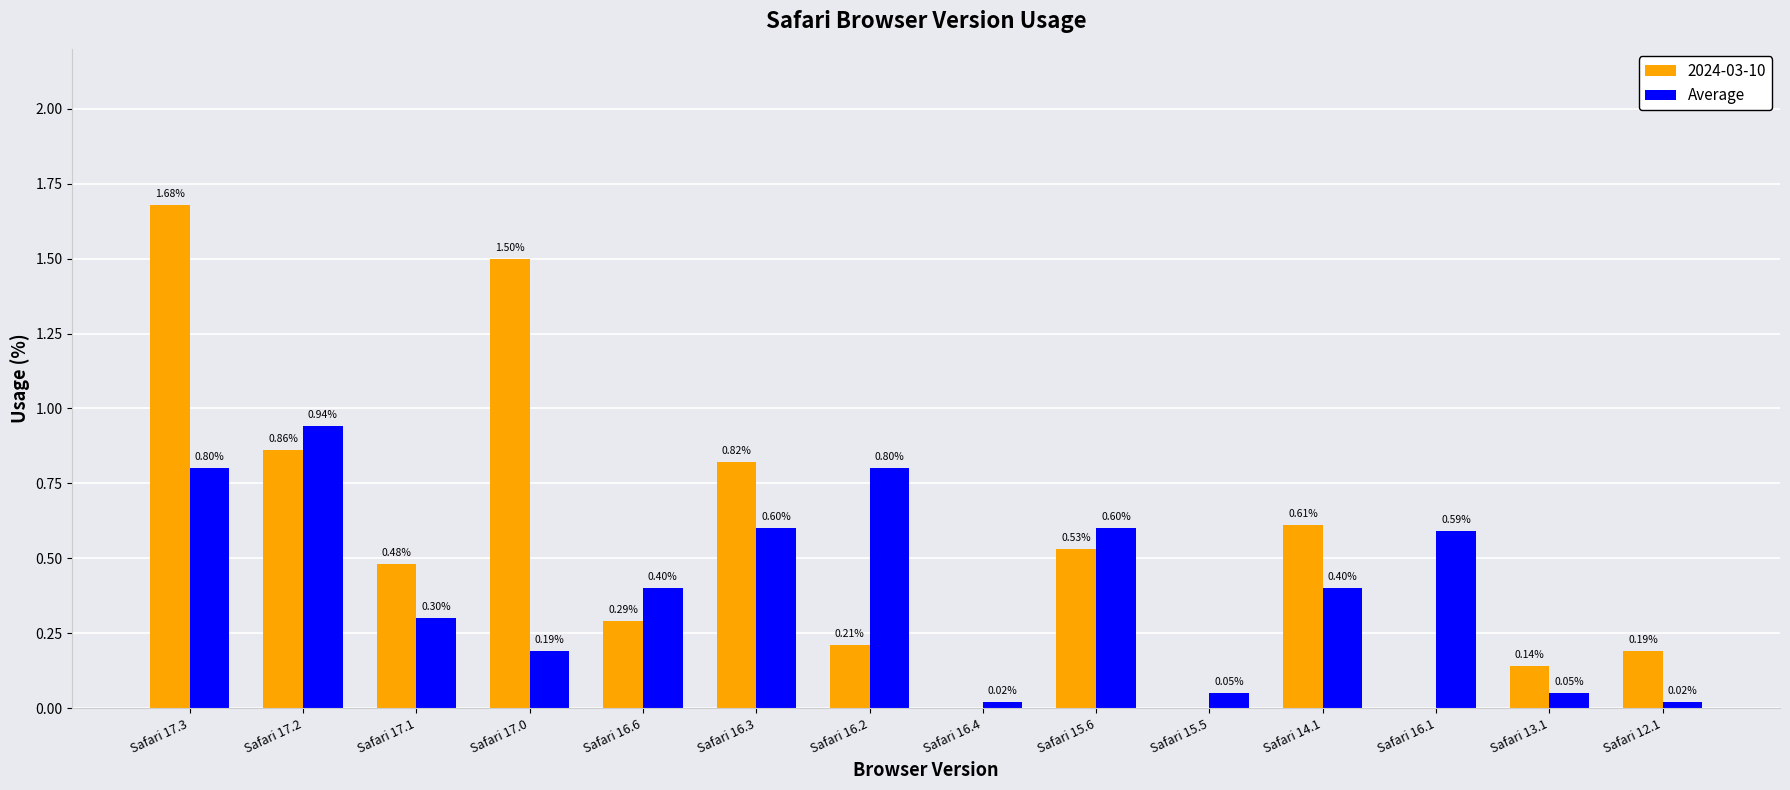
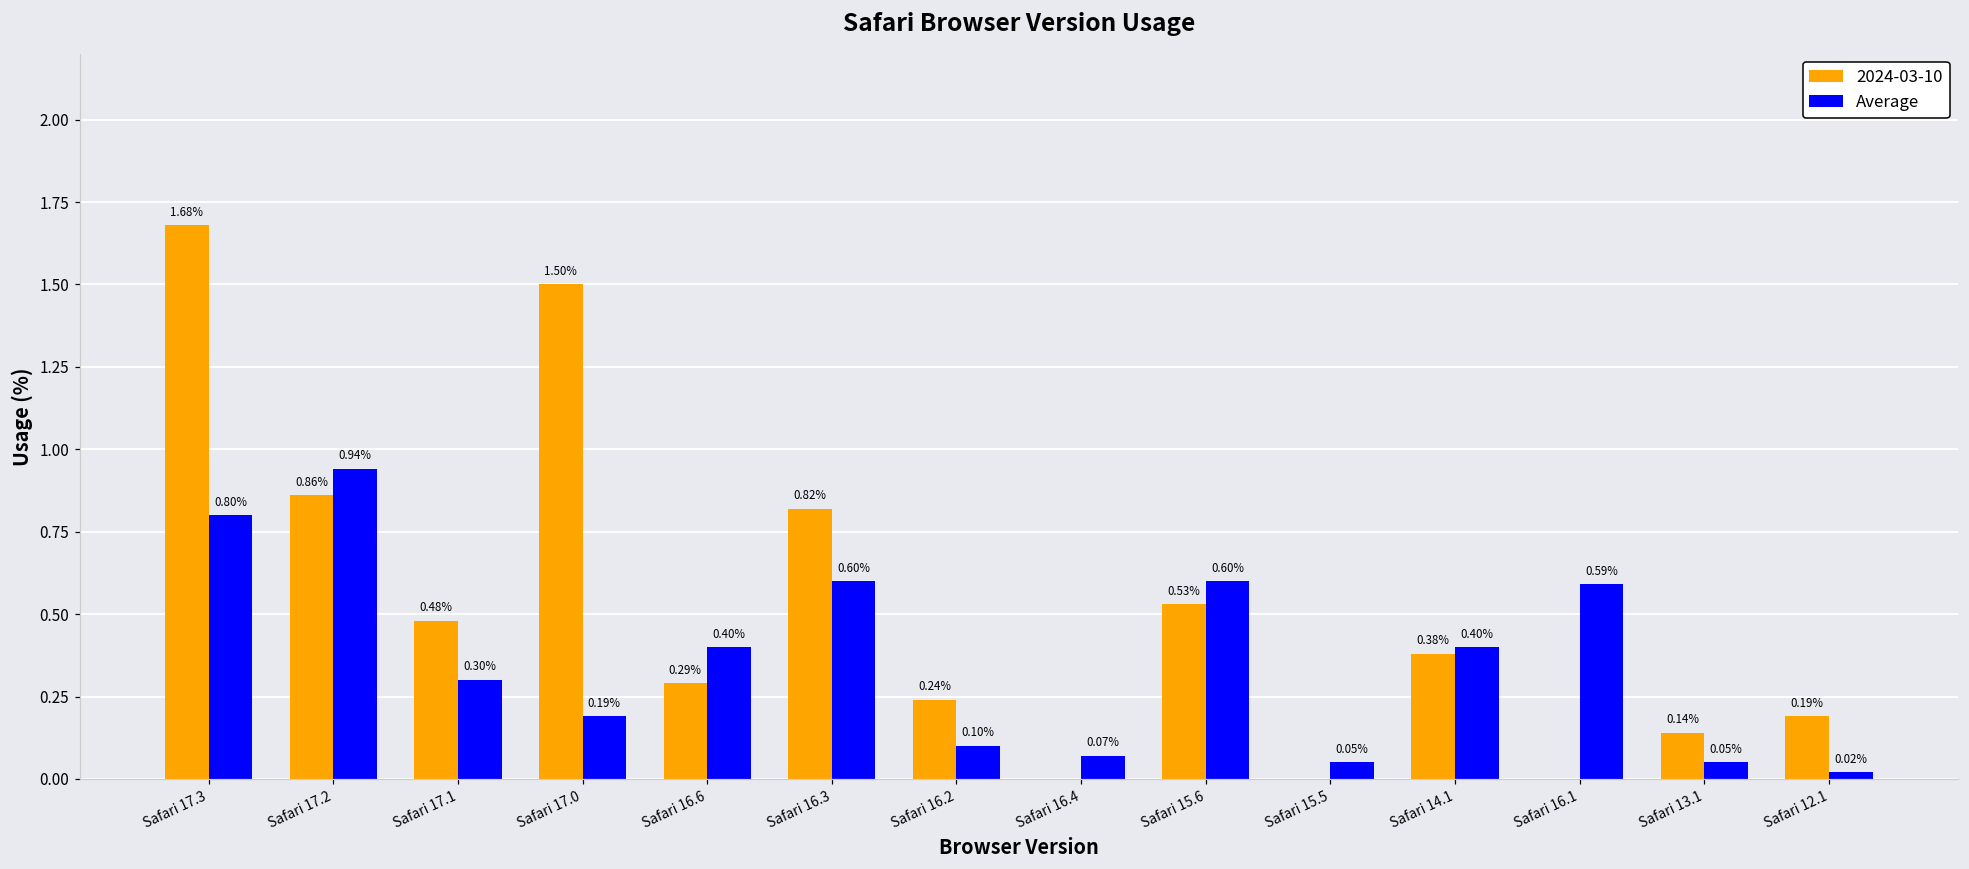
2024-03-10, Safari 16.2: 0.21% -> 0.24%
Average, Safari 16.2: 0.80% -> 0.10%
Average, Safari 16.4: 0.02% -> 0.07%
2024-03-10, Safari 14.1: 0.61% -> 0.38%
